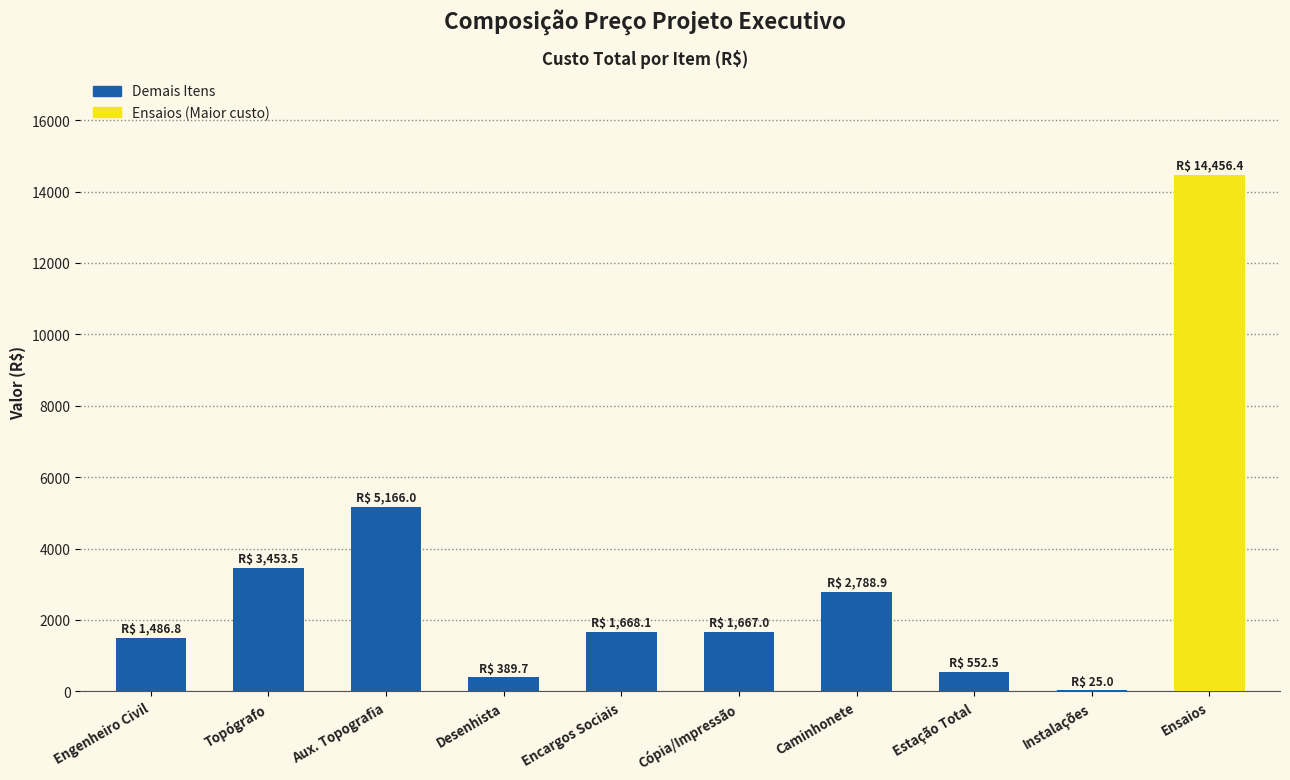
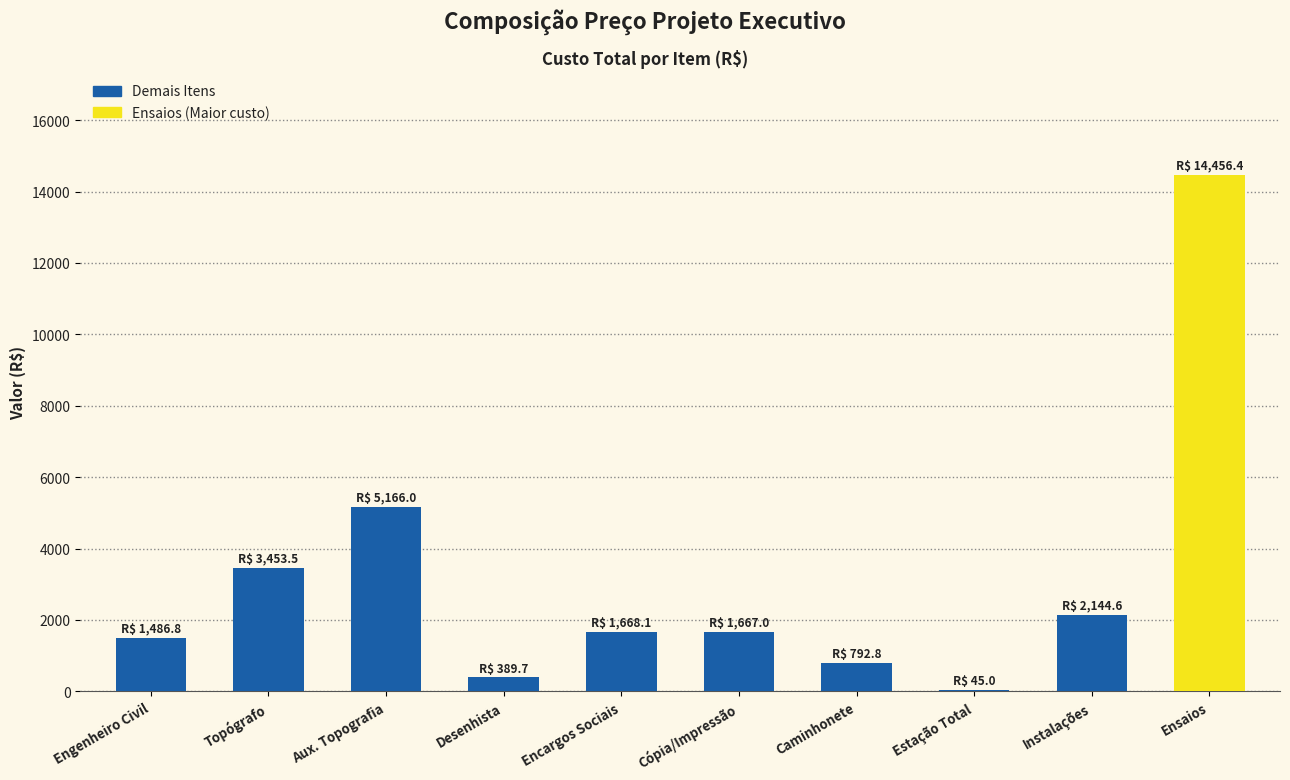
Caminhonete: 2,788.9 -> 792.8
Estação Total: 552.5 -> 45.0
Instalações: 25.0 -> 2,144.6
